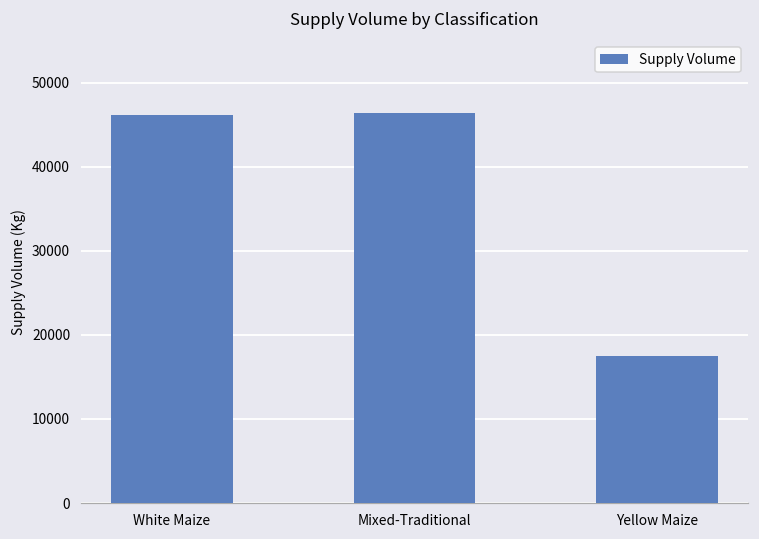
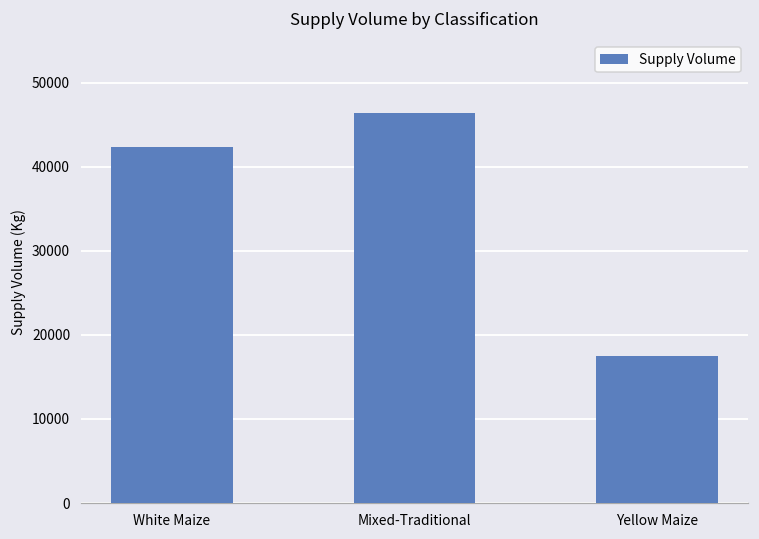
White Maize: 46000 -> 42000
